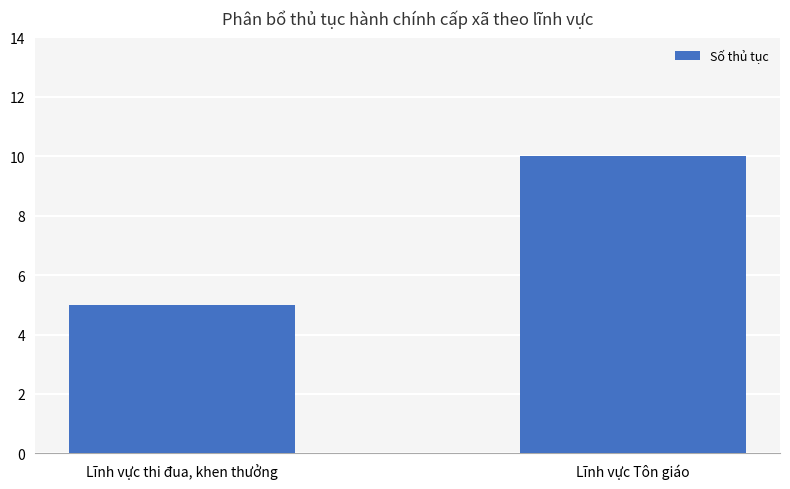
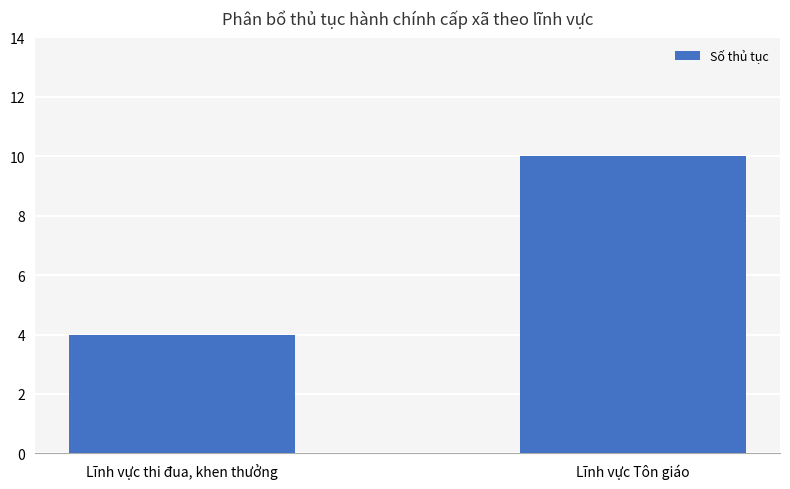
Lĩnh vực thi đua, khen thưởng: 5 -> 4
